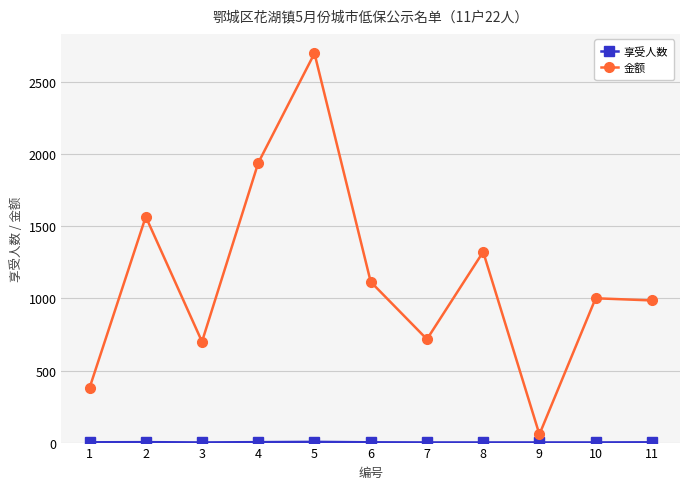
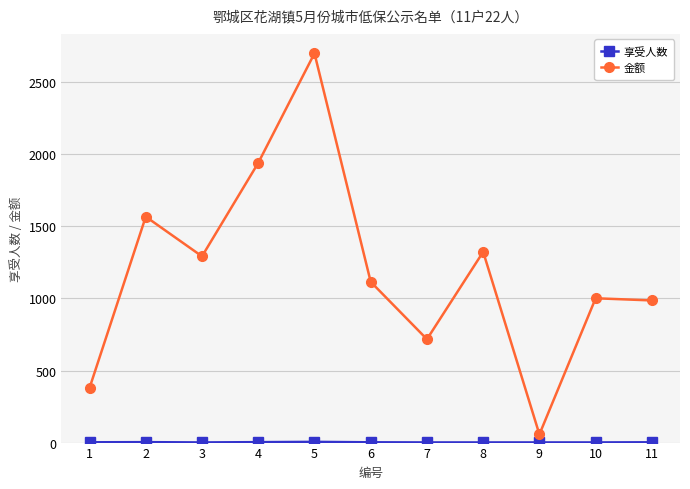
金额, 3: 700 -> 1290
